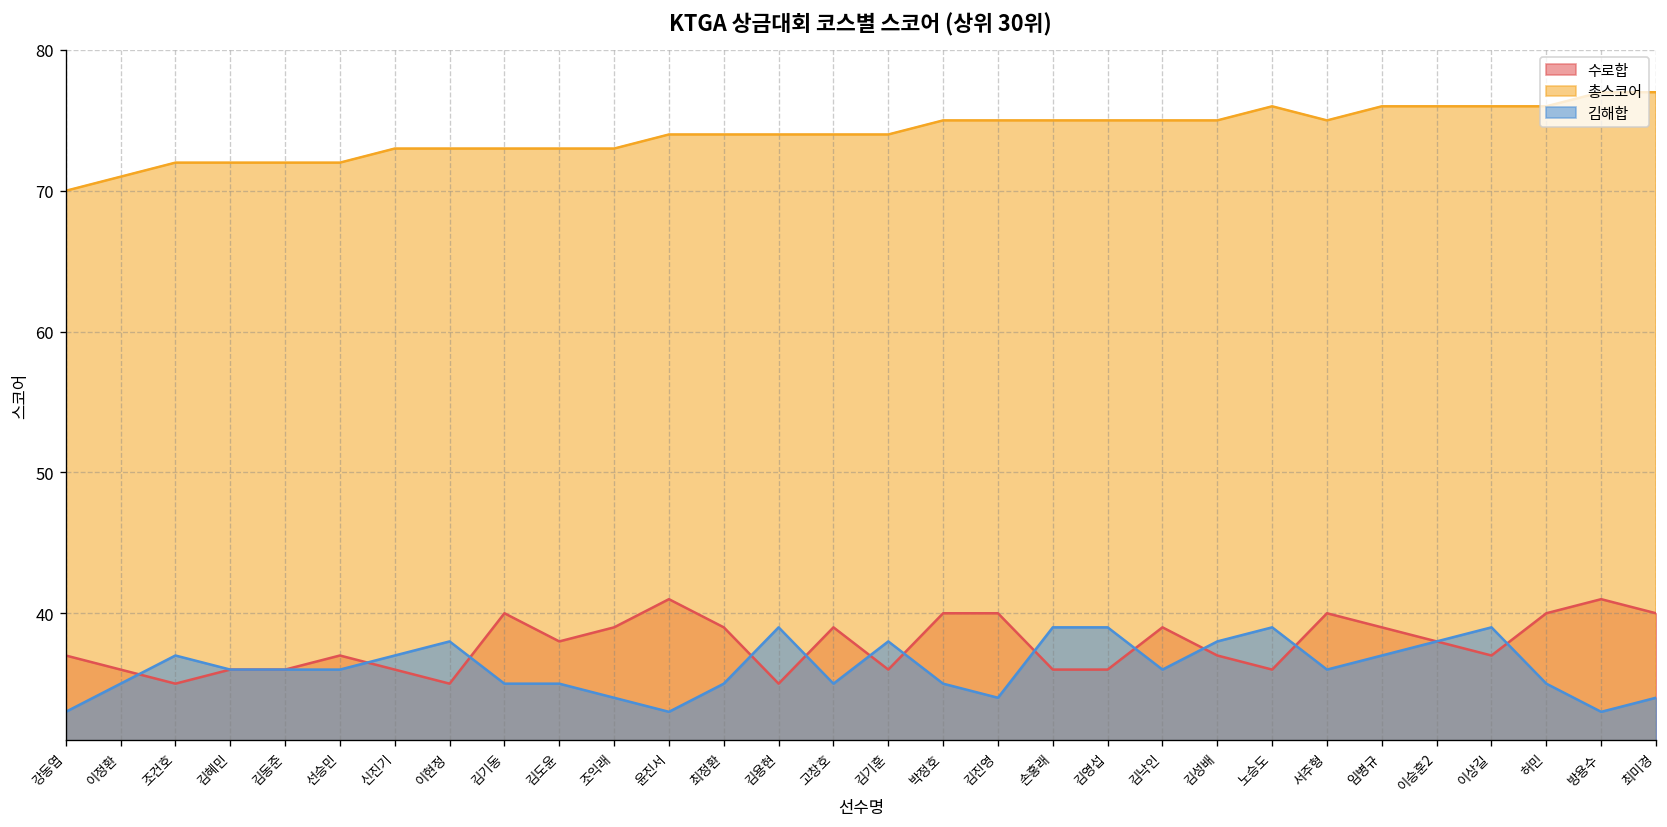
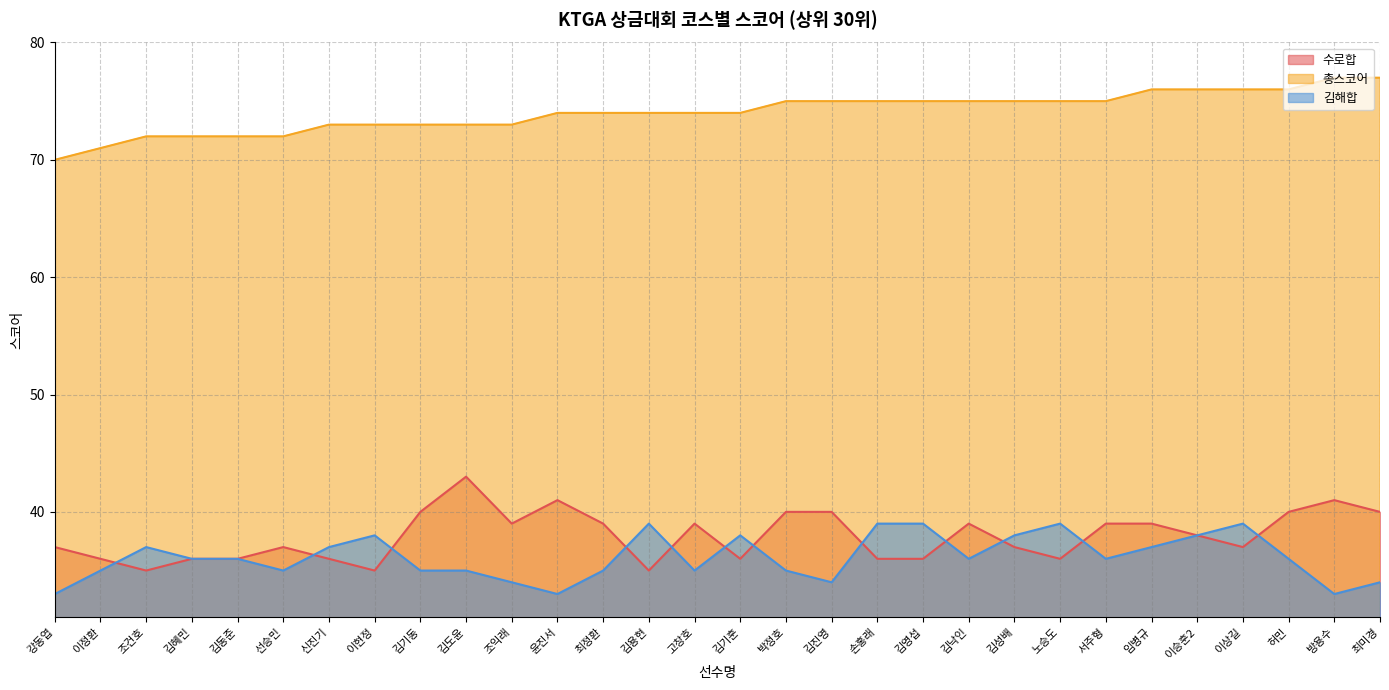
김해합, 선승민: 36 -> 35
수로합, 김도윤: 38 -> 43
총스코어, 노승도: 76 -> 75
수로합, 서주형: 40 -> 39
김해합, 허민: 35 -> 36
